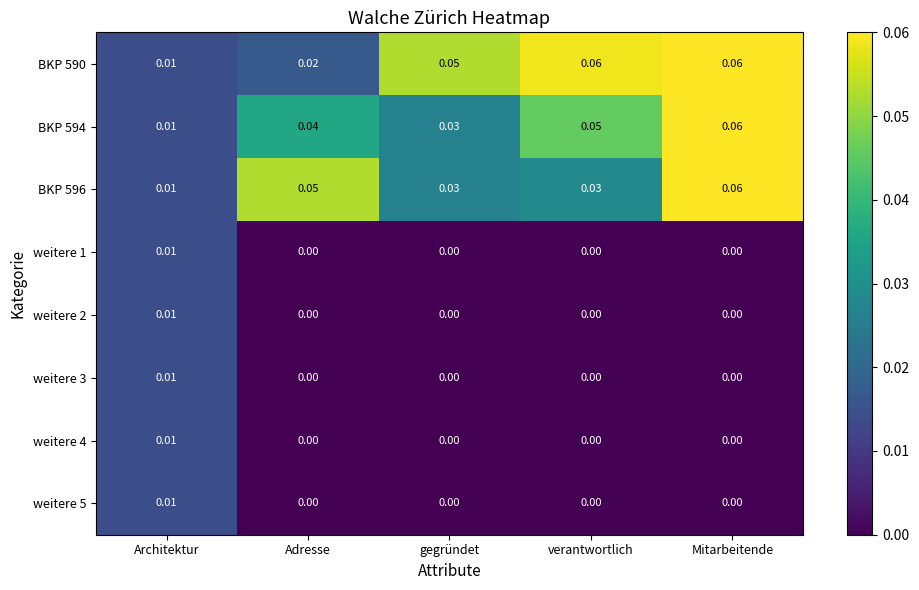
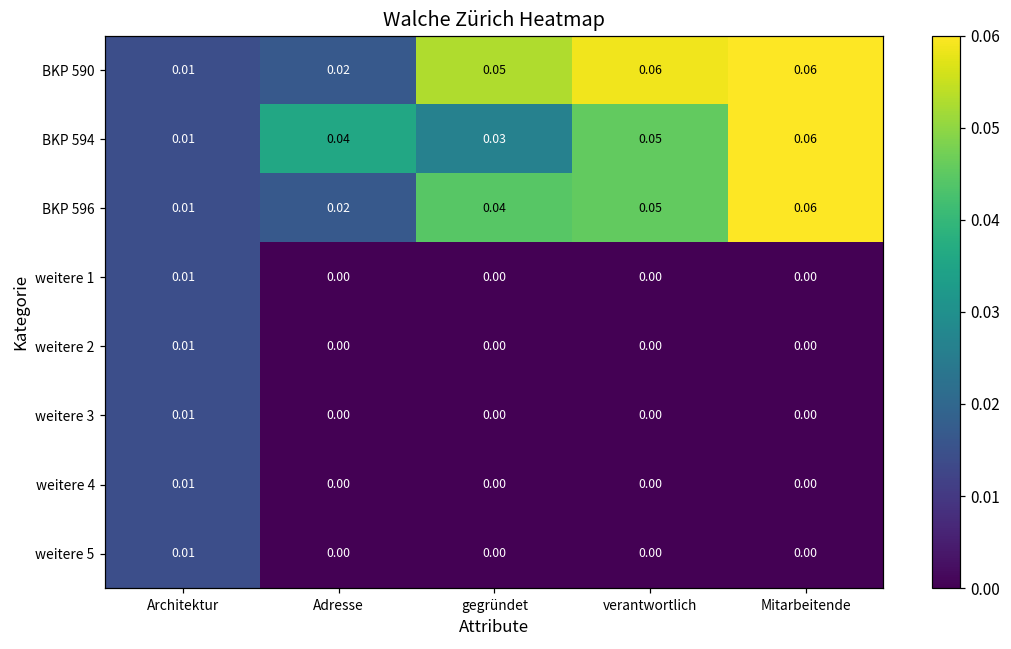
BKP 596, Adresse: 0.05 -> 0.02
BKP 596, gegründet: 0.03 -> 0.04
BKP 596, verantwortlich: 0.03 -> 0.05
